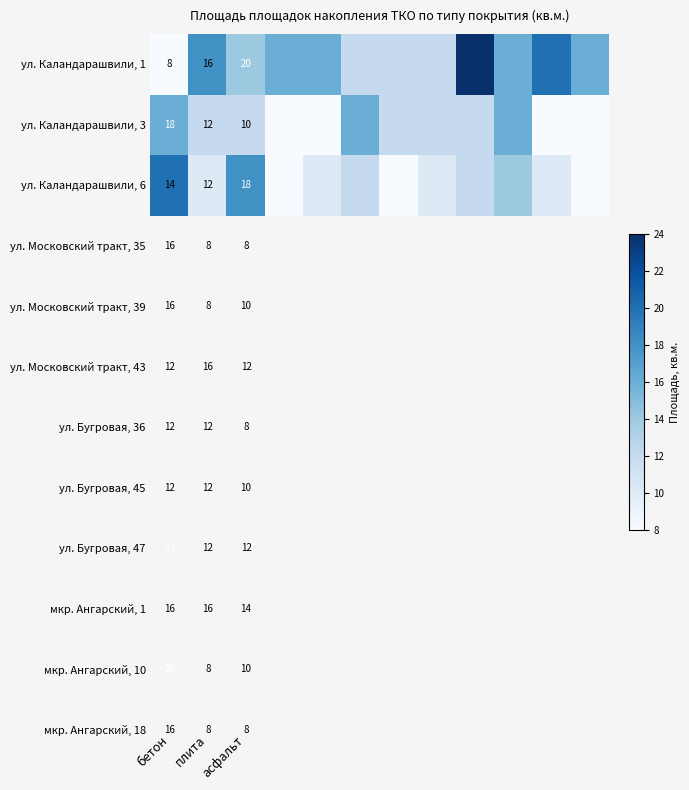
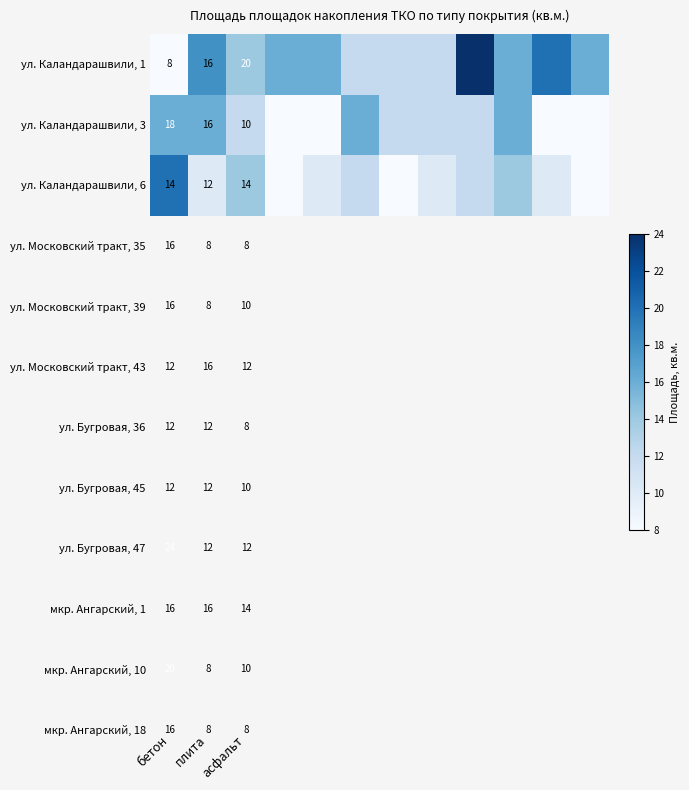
ул. Каландарашвили, 3, плита: 12 -> 16
ул. Каландарашвили, 6, асфальт: 18 -> 14
